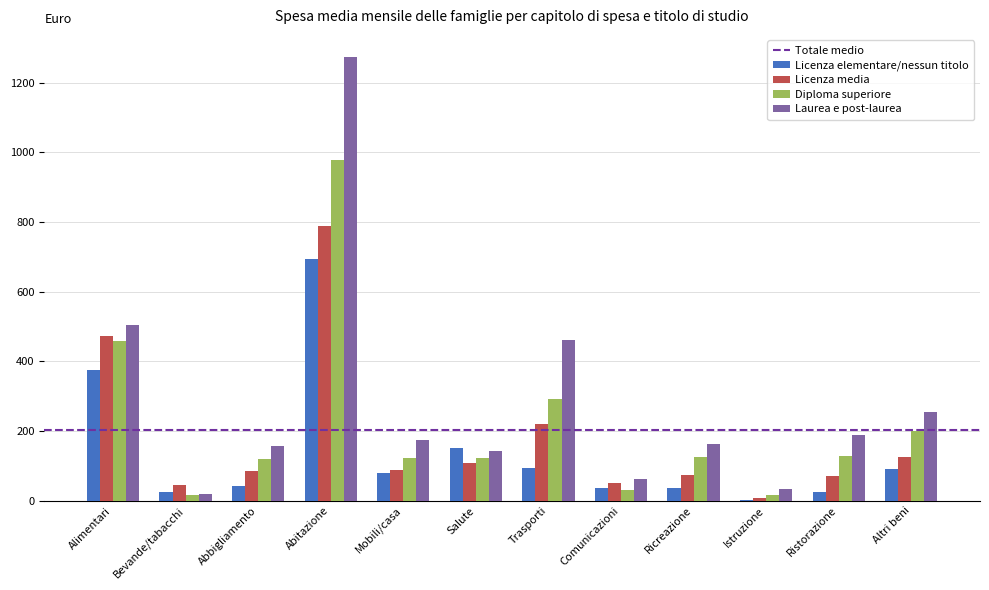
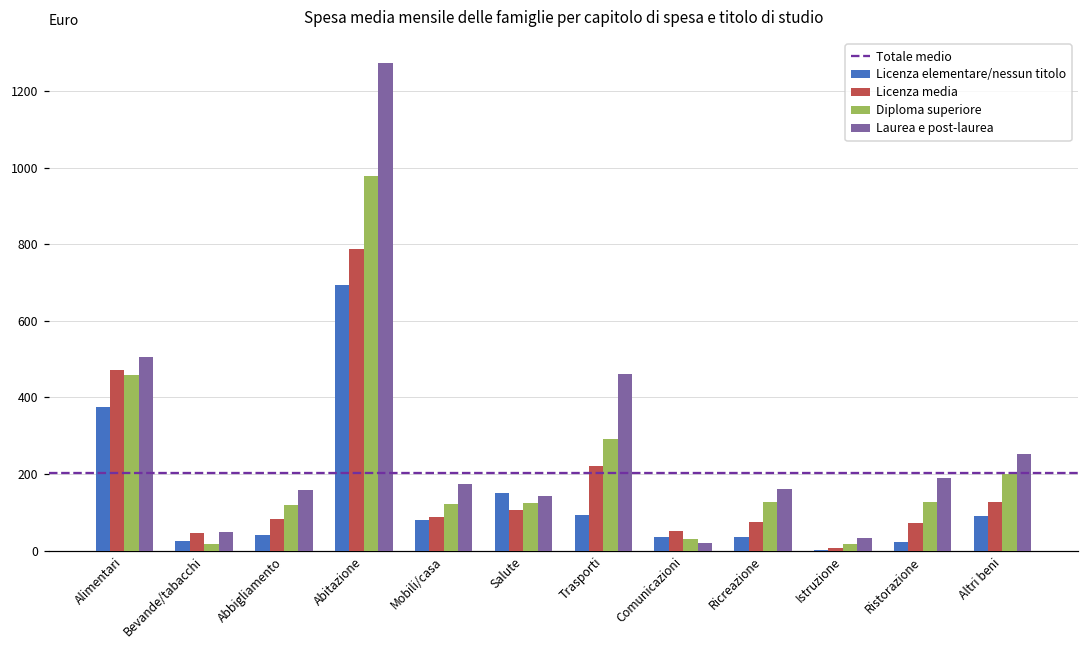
Laurea e post-laurea, Bevande/tabacchi: 20 -> 50
Laurea e post-laurea, Comunicazioni: 60 -> 20
